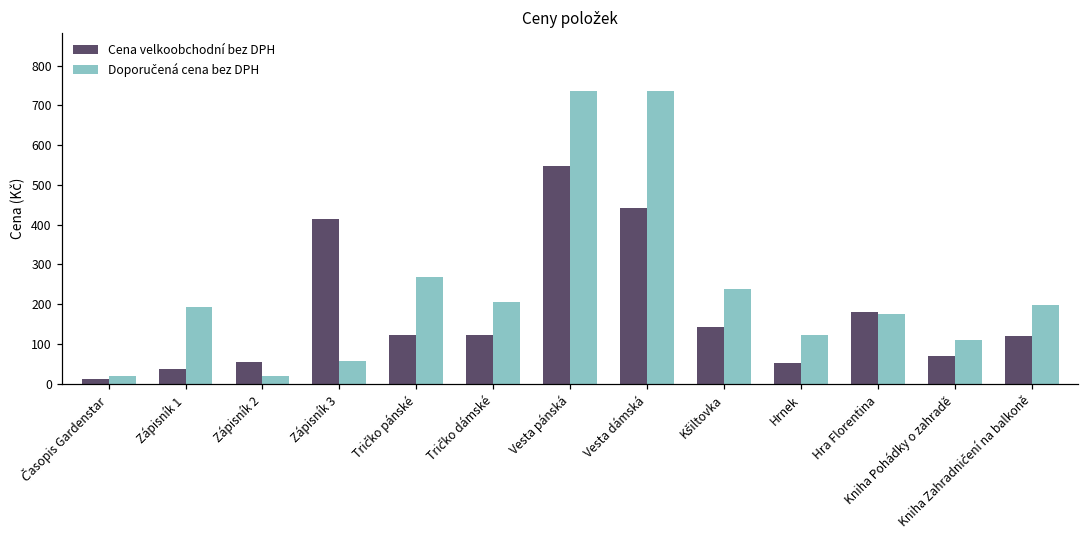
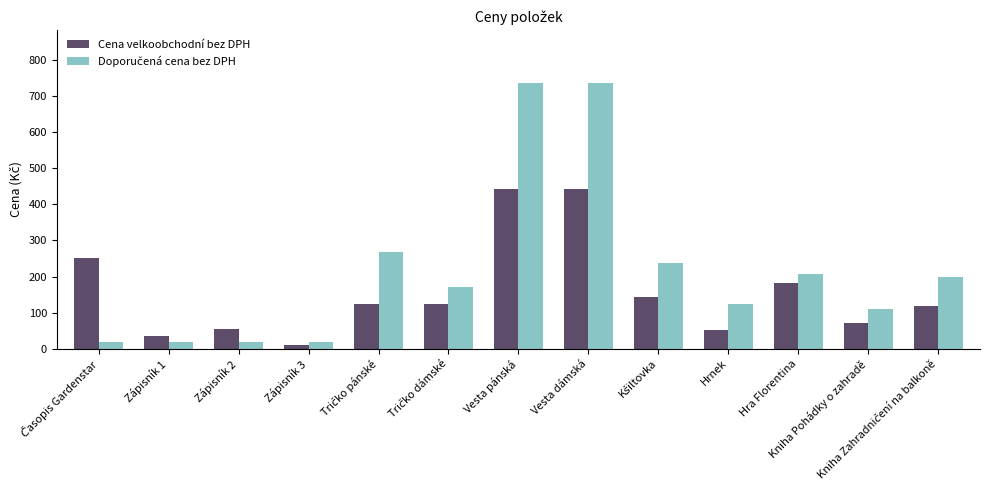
Cena velkoobchodní bez DPH, Časopis Gardenstar: 10 -> 250
Doporučená cena bez DPH, Zápisník 1: 190 -> 20
Cena velkoobchodní bez DPH, Zápisník 3: 410 -> 10
Doporučená cena bez DPH, Zápisník 3: 60 -> 20
Doporučená cena bez DPH, Tričko dámské: 210 -> 170
Cena velkoobchodní bez DPH, Vesta pánská: 550 -> 440
Doporučená cena bez DPH, Hra Florentina: 170 -> 210
